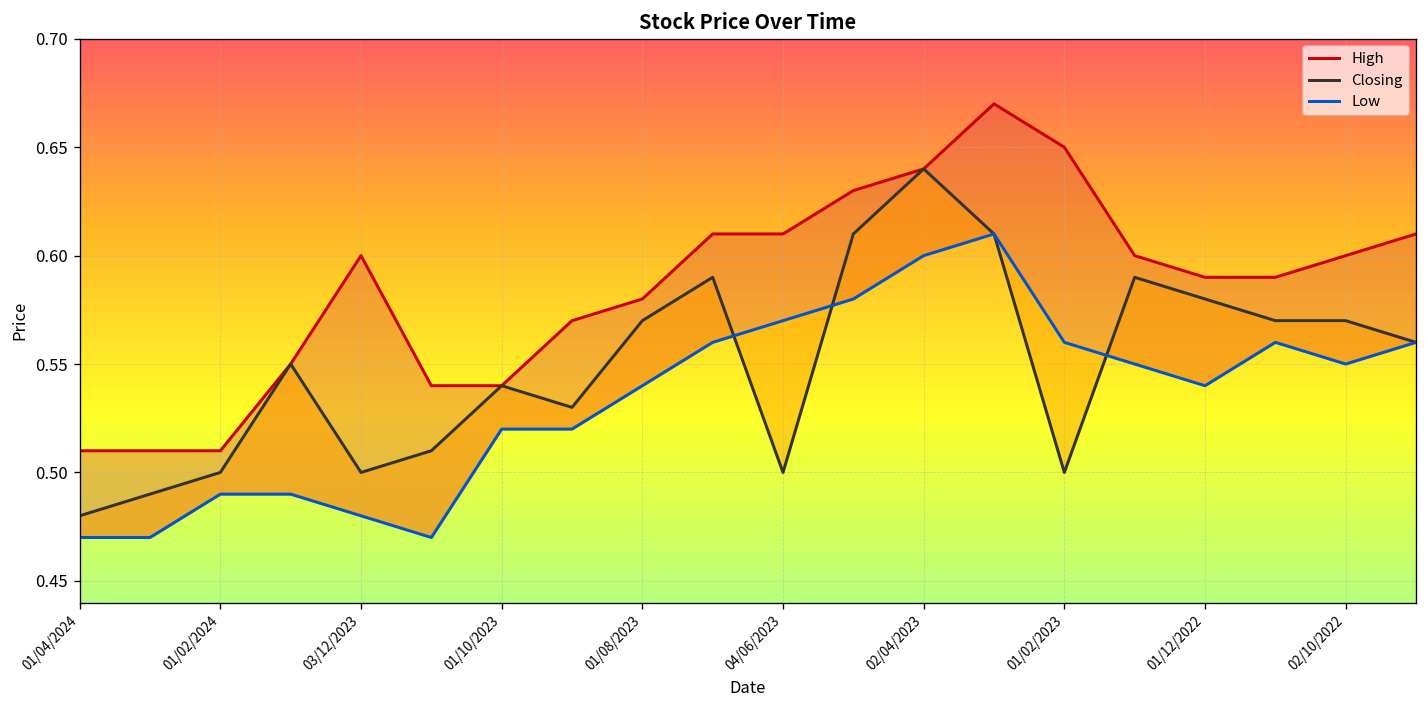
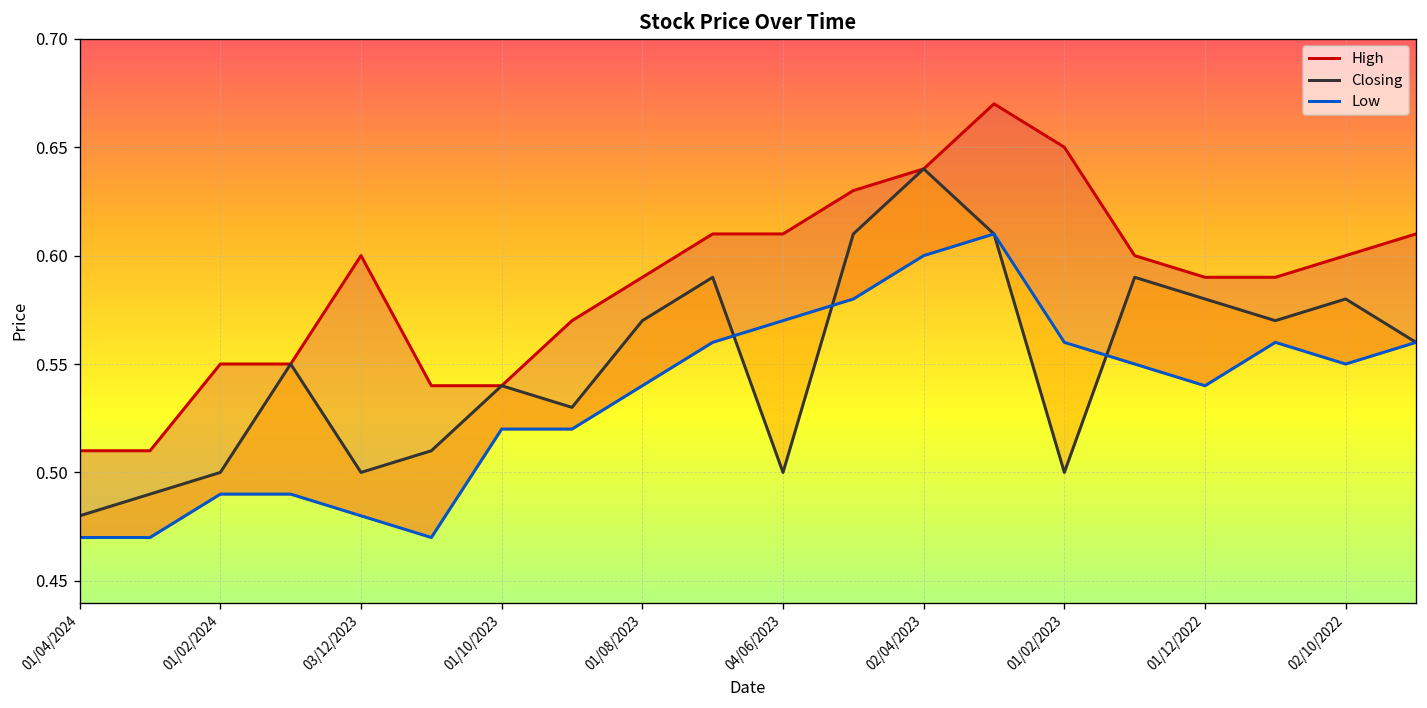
High, 01/02/2024: 0.51 -> 0.55
High, 01/08/2023: 0.58 -> 0.59
Closing, 02/10/2022: 0.57 -> 0.58
